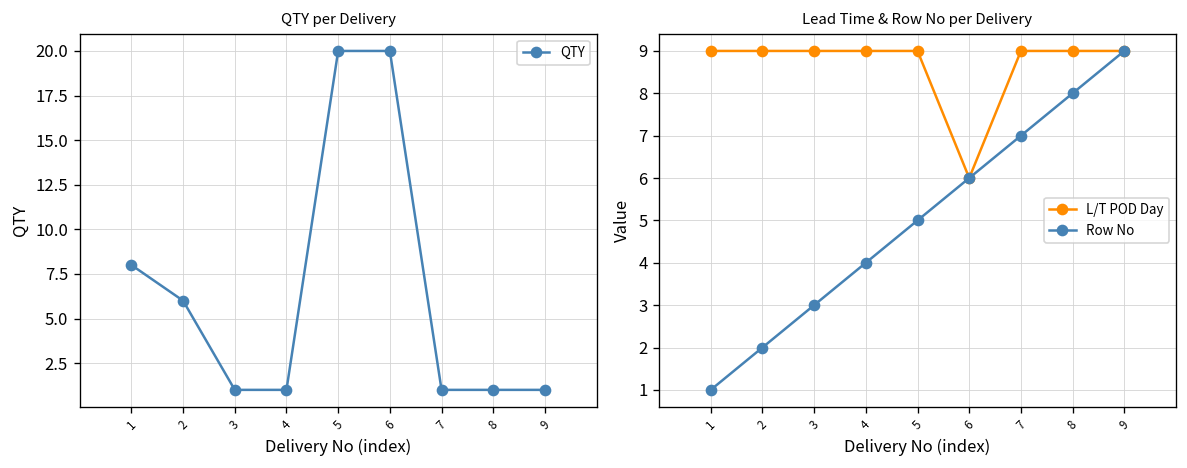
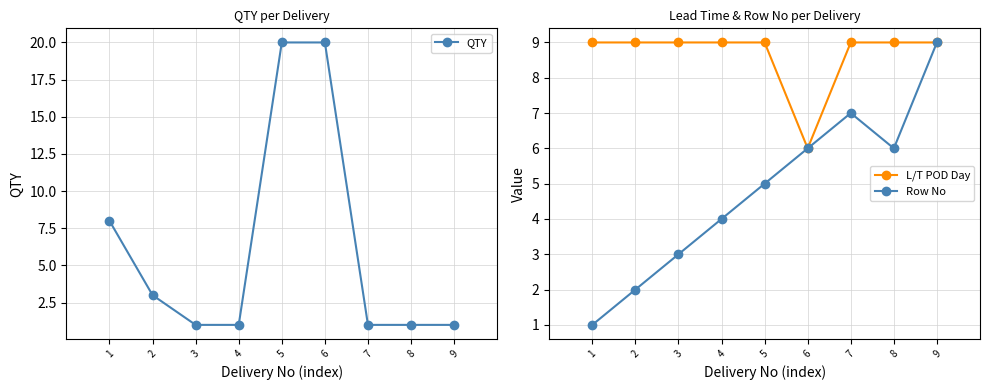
QTY per Delivery, 2: 6 -> 3
Lead Time & Row No per Delivery, Row No, 8: 8 -> 6
